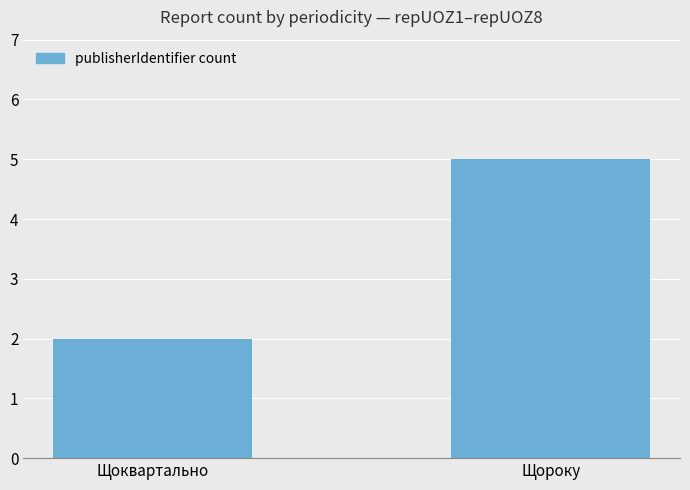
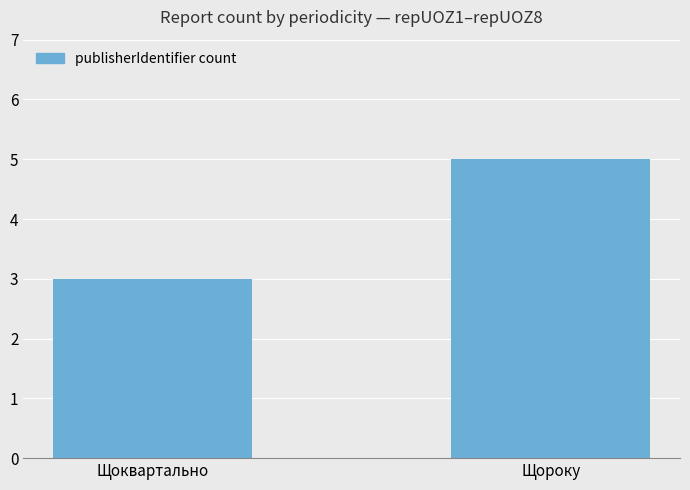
Щоквартально: 2 -> 3
